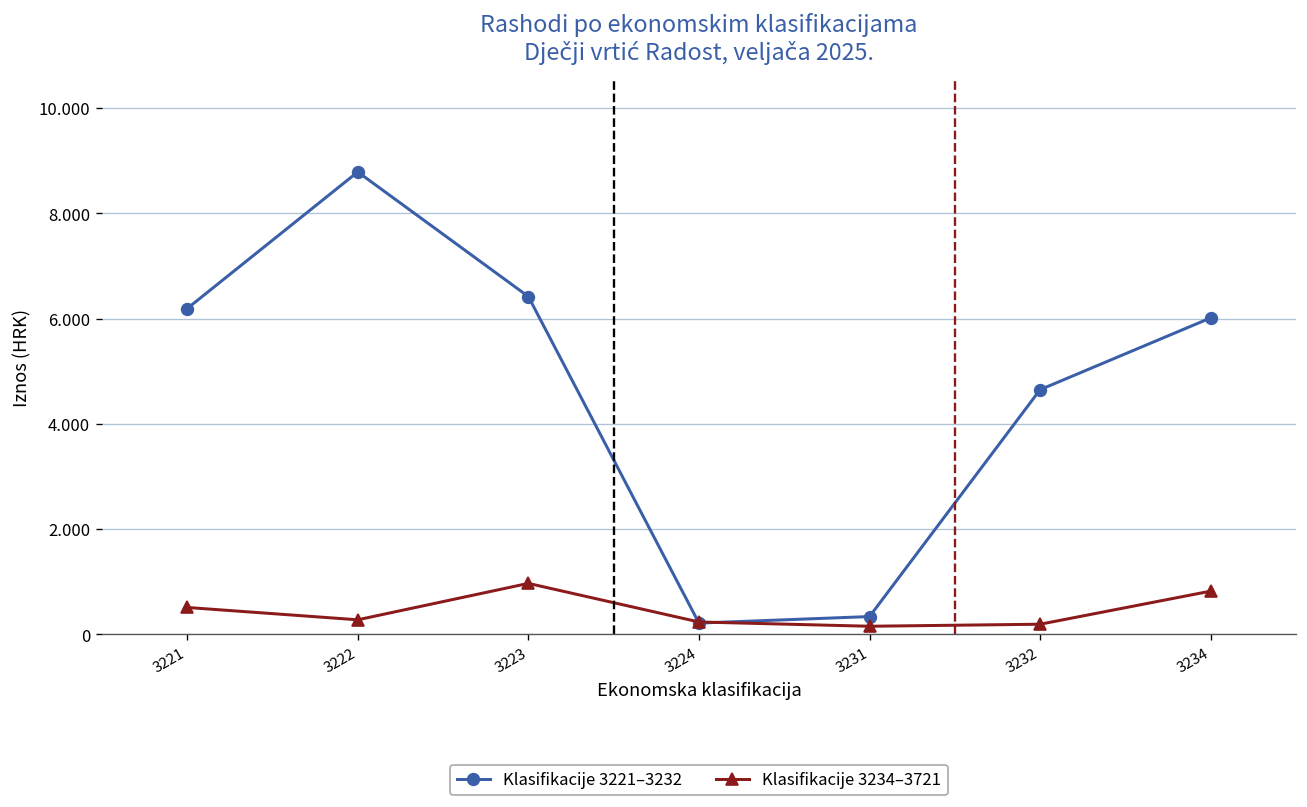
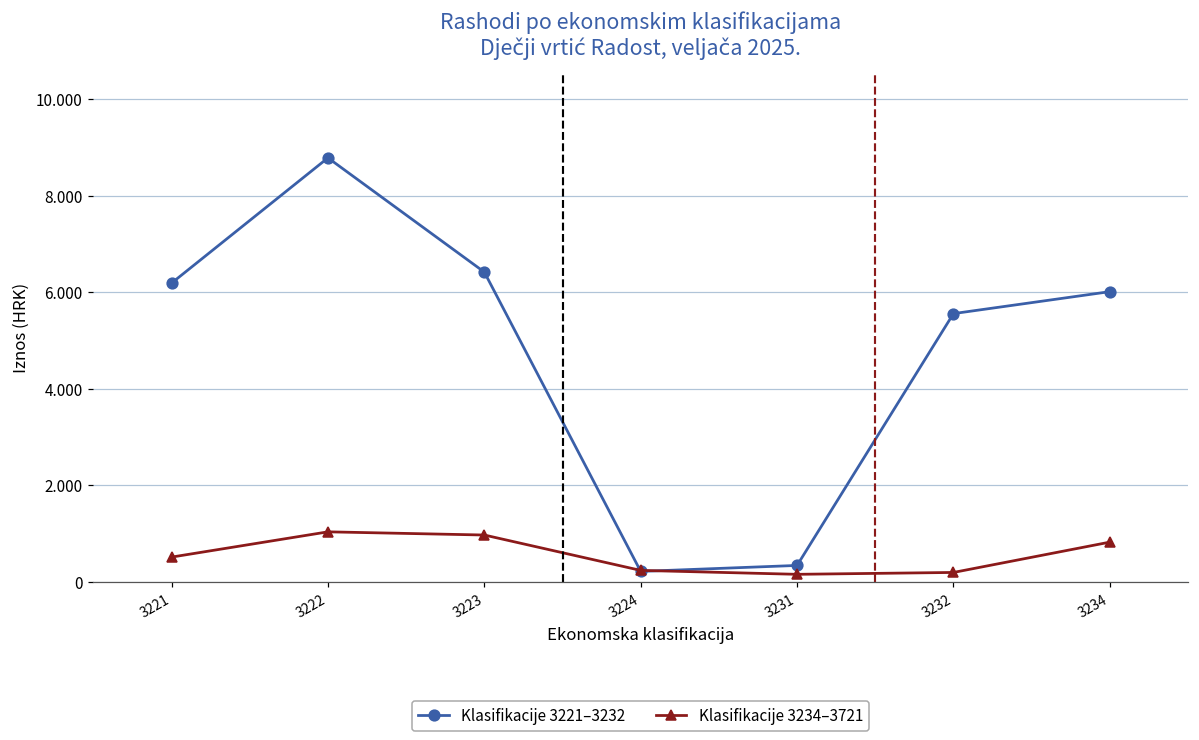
Klasifikacije 3234–3721, 3222: 0.3 -> 1.0
Klasifikacije 3221–3232, 3232: 4.6 -> 5.6
